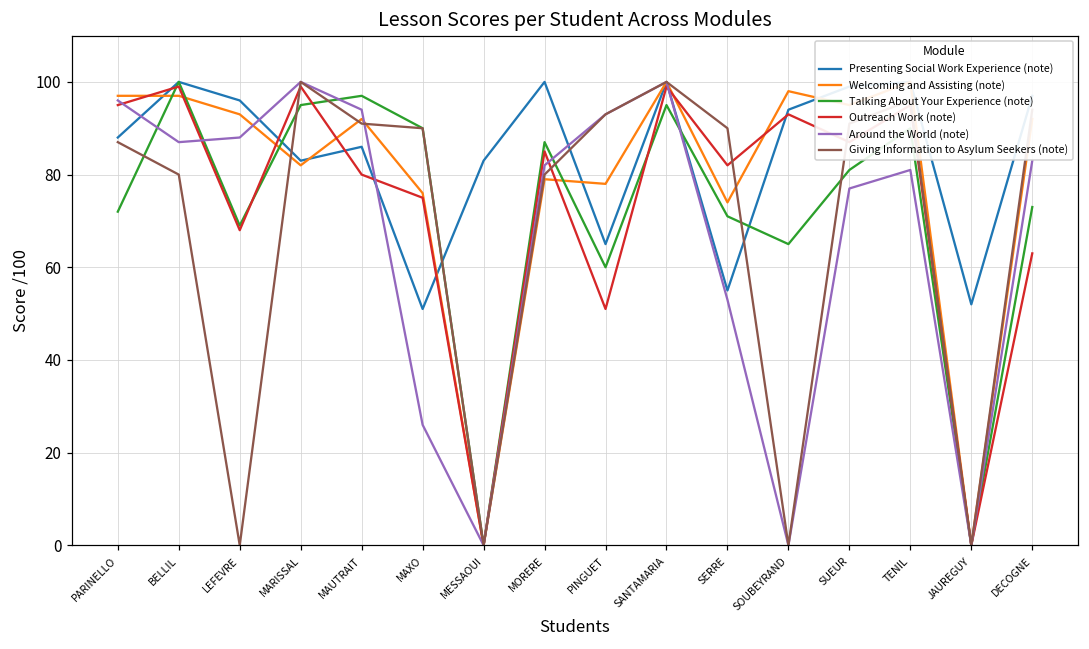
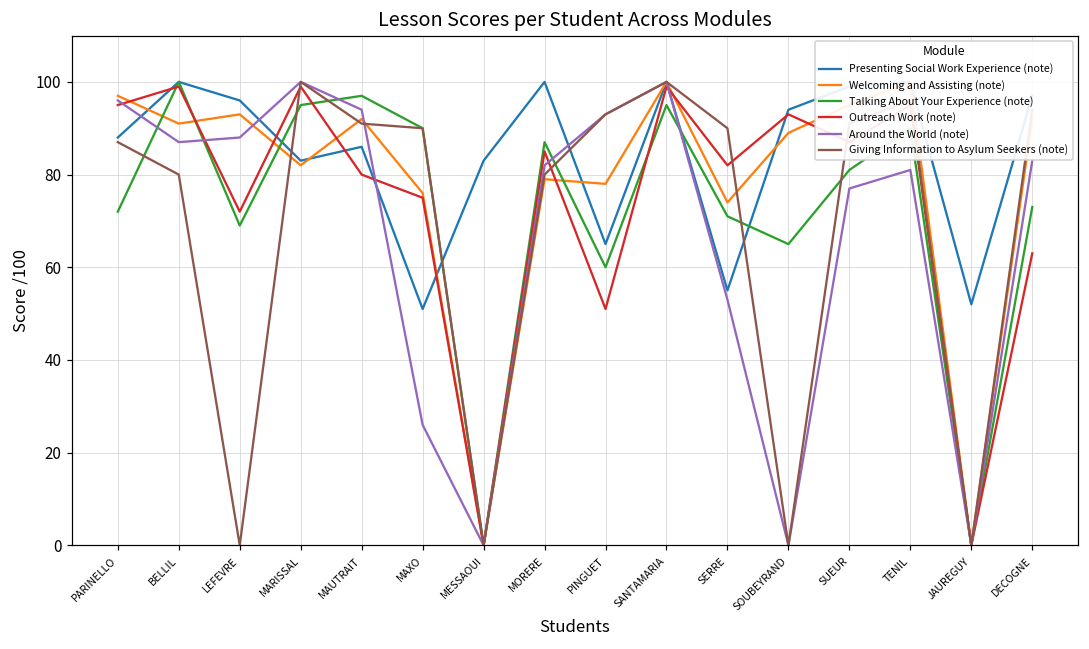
Welcoming and Assisting (note), BELLIL: 97 -> 91
Outreach Work (note), LEFEVRE: 68 -> 72
Welcoming and Assisting (note), SOUBEYRAND: 98 -> 89
